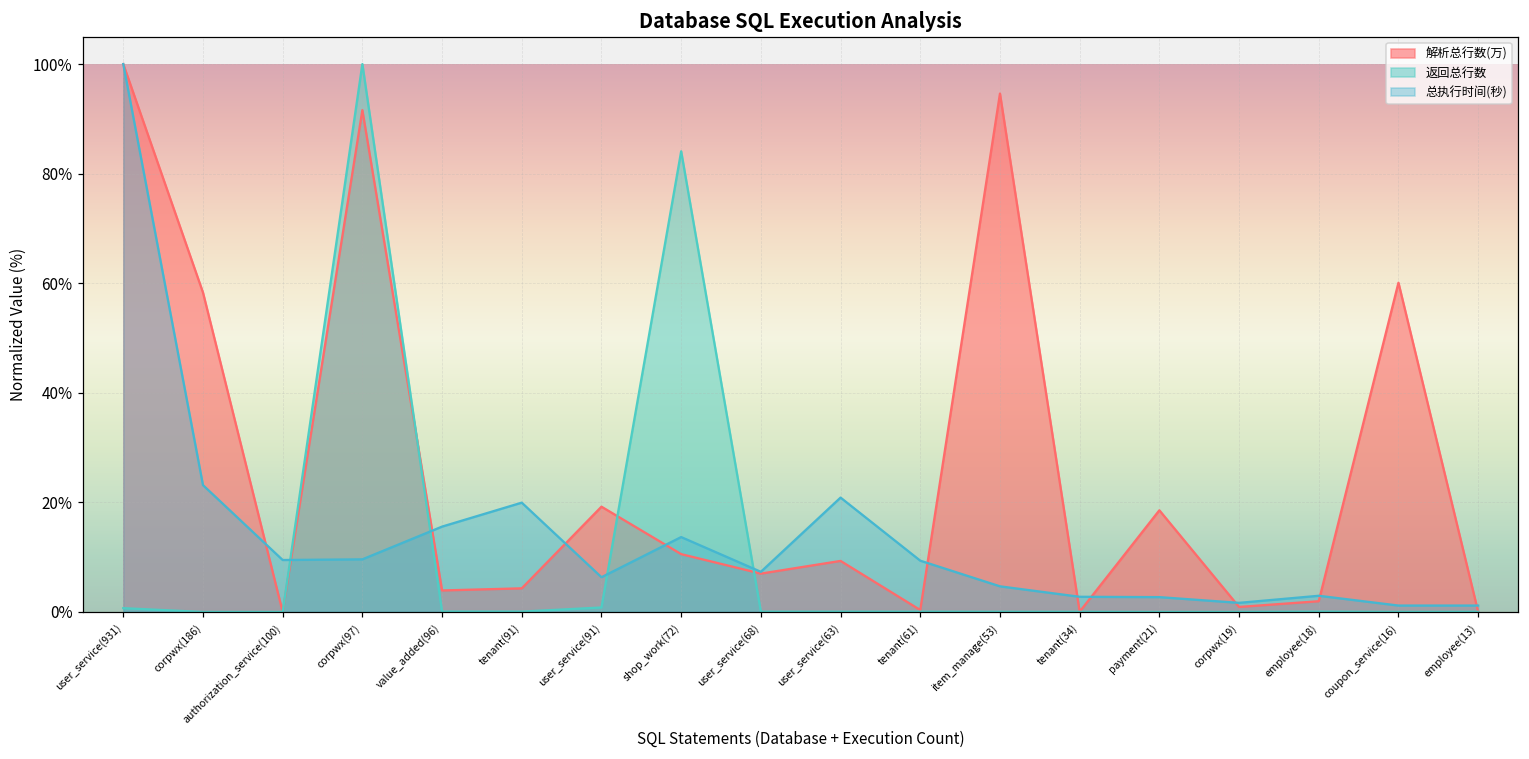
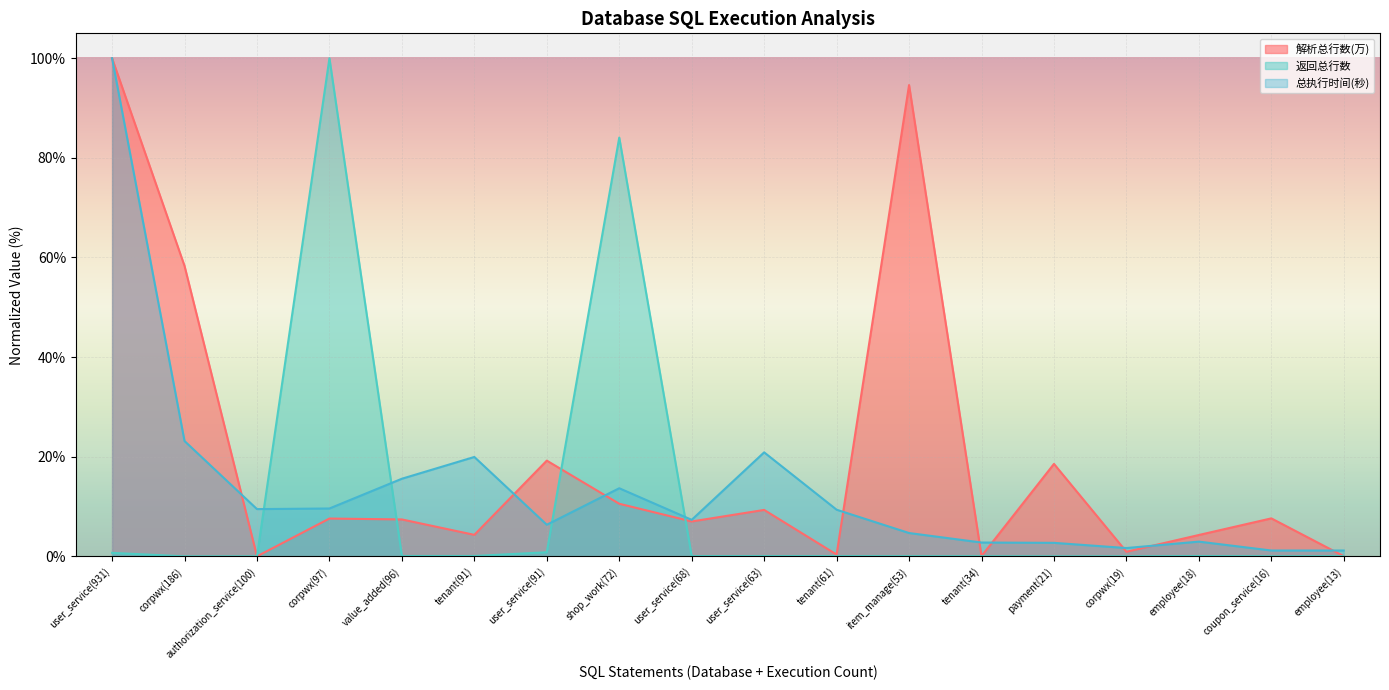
解析总行数(万), corpwx(97): 92% -> 8%
解析总行数(万), value_added(96): 4% -> 7%
解析总行数(万), employee(18): 2% -> 4%
解析总行数(万), coupon_service(16): 60% -> 8%
